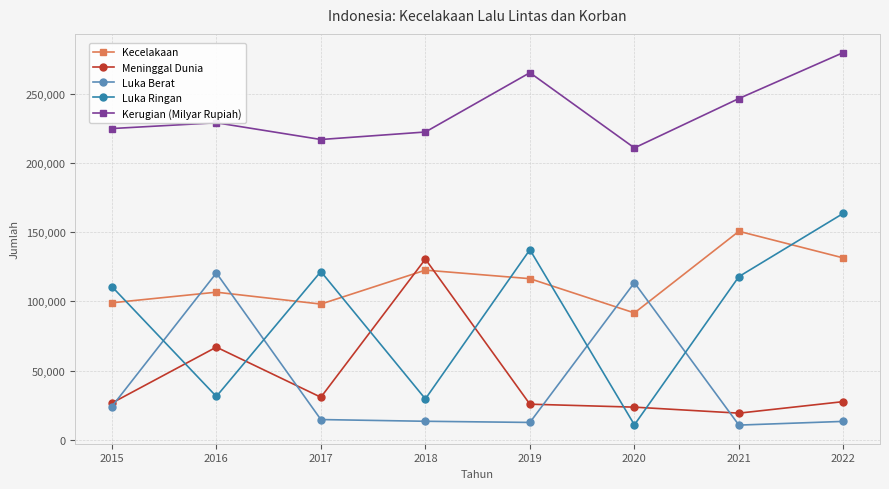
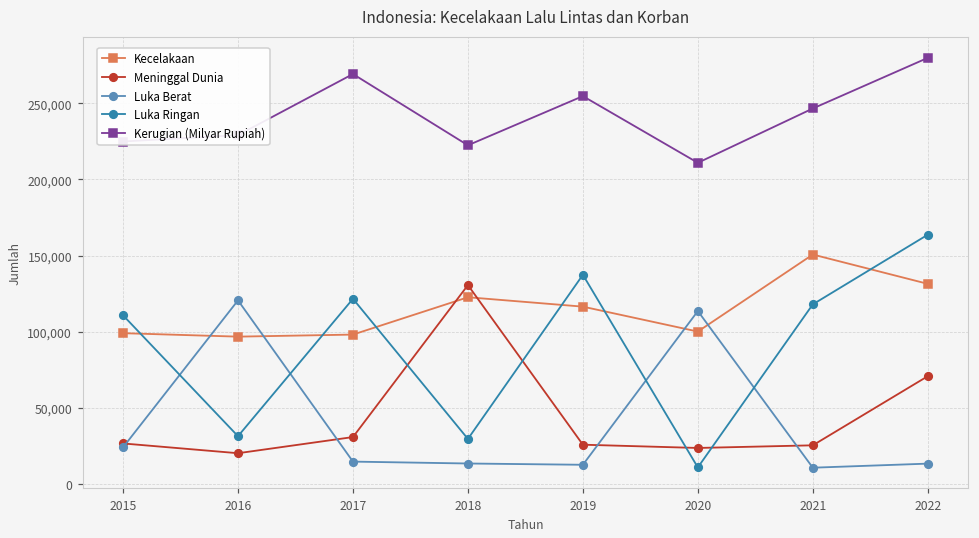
Kecelakaan, 2016: 107,000 -> 97,000
Meninggal Dunia, 2016: 67,000 -> 20,000
Kerugian (Milyar Rupiah), 2017: 217,000 -> 269,000
Kerugian (Milyar Rupiah), 2019: 265,000 -> 255,000
Kecelakaan, 2020: 92,000 -> 100,000
Meninggal Dunia, 2021: 19,000 -> 25,000
Meninggal Dunia, 2022: 28,000 -> 71,000
